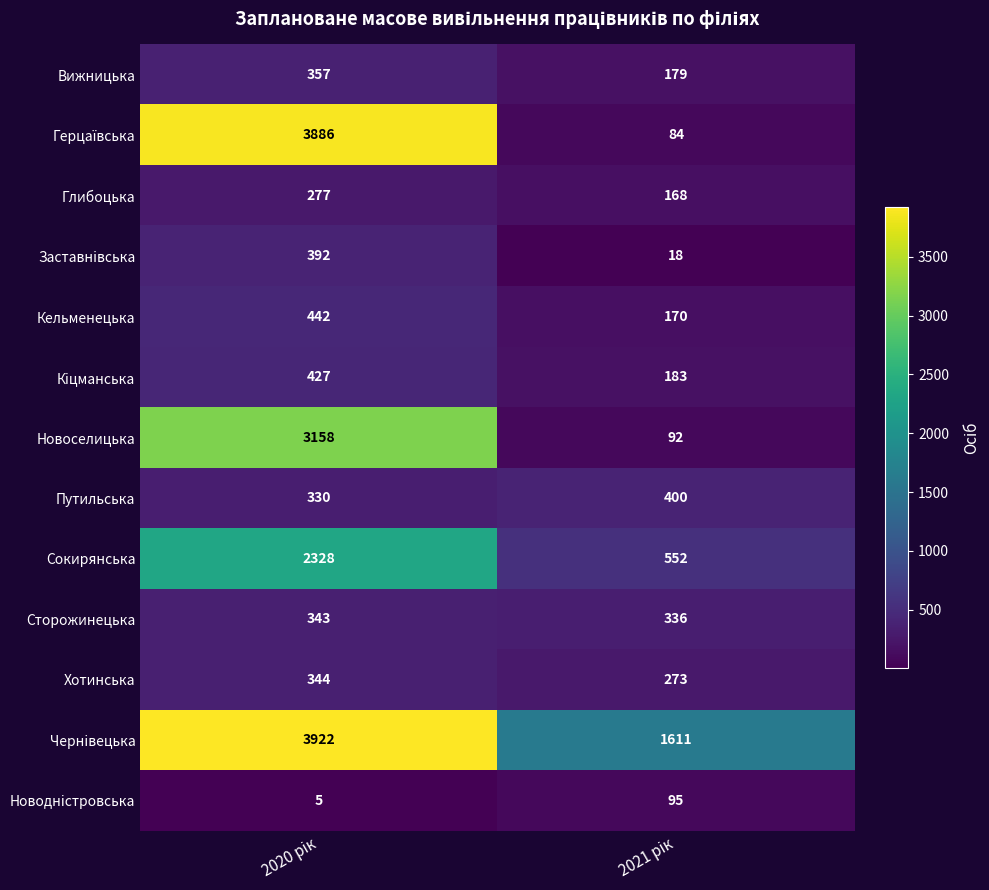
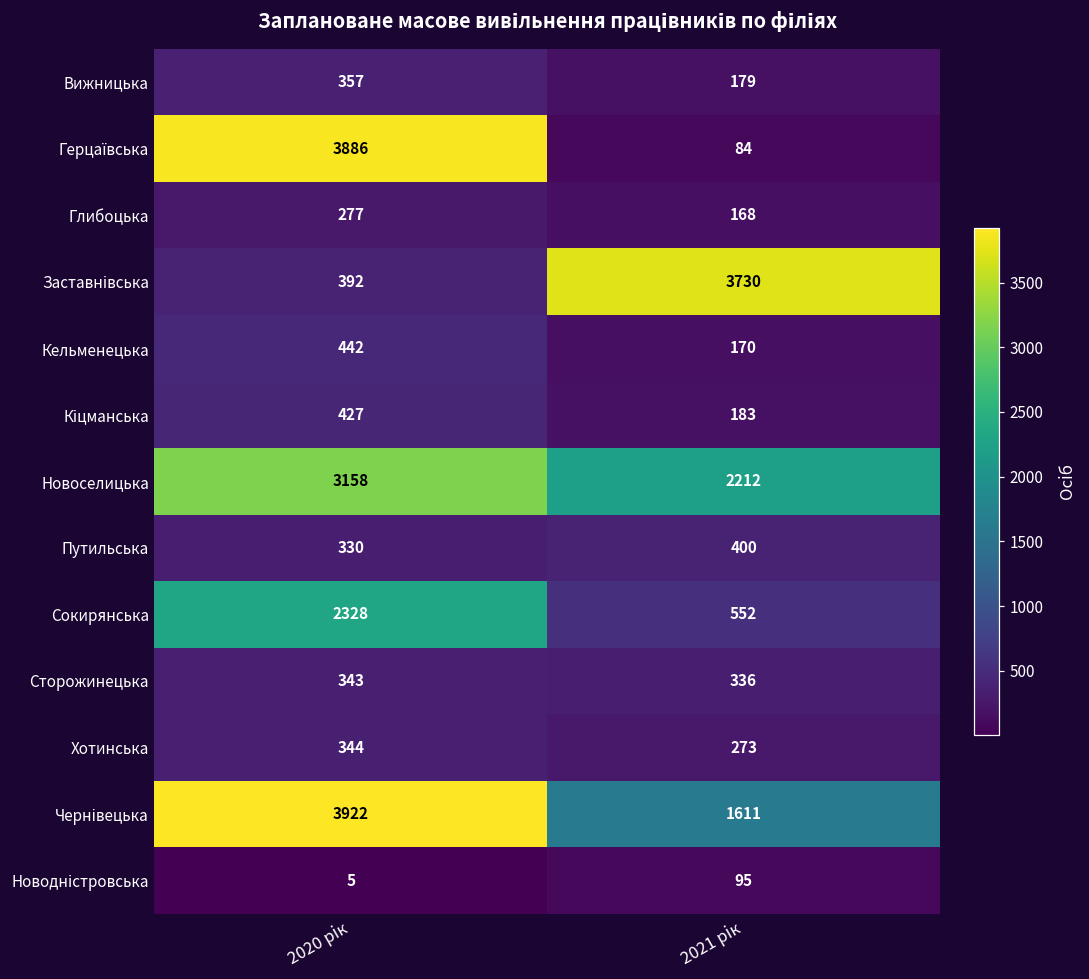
Заставнівська, 2021 рік: 18 -> 3730
Новоселицька, 2021 рік: 92 -> 2212
